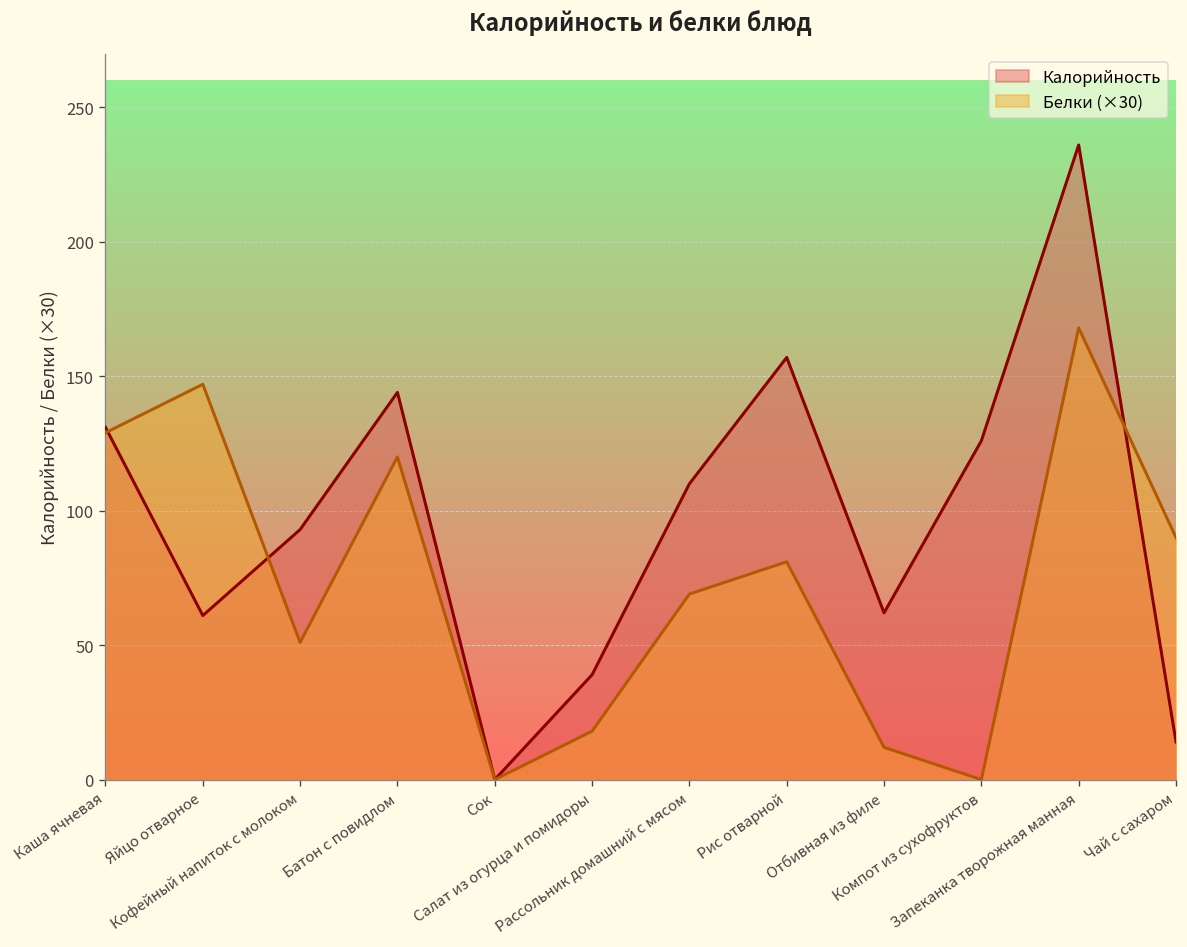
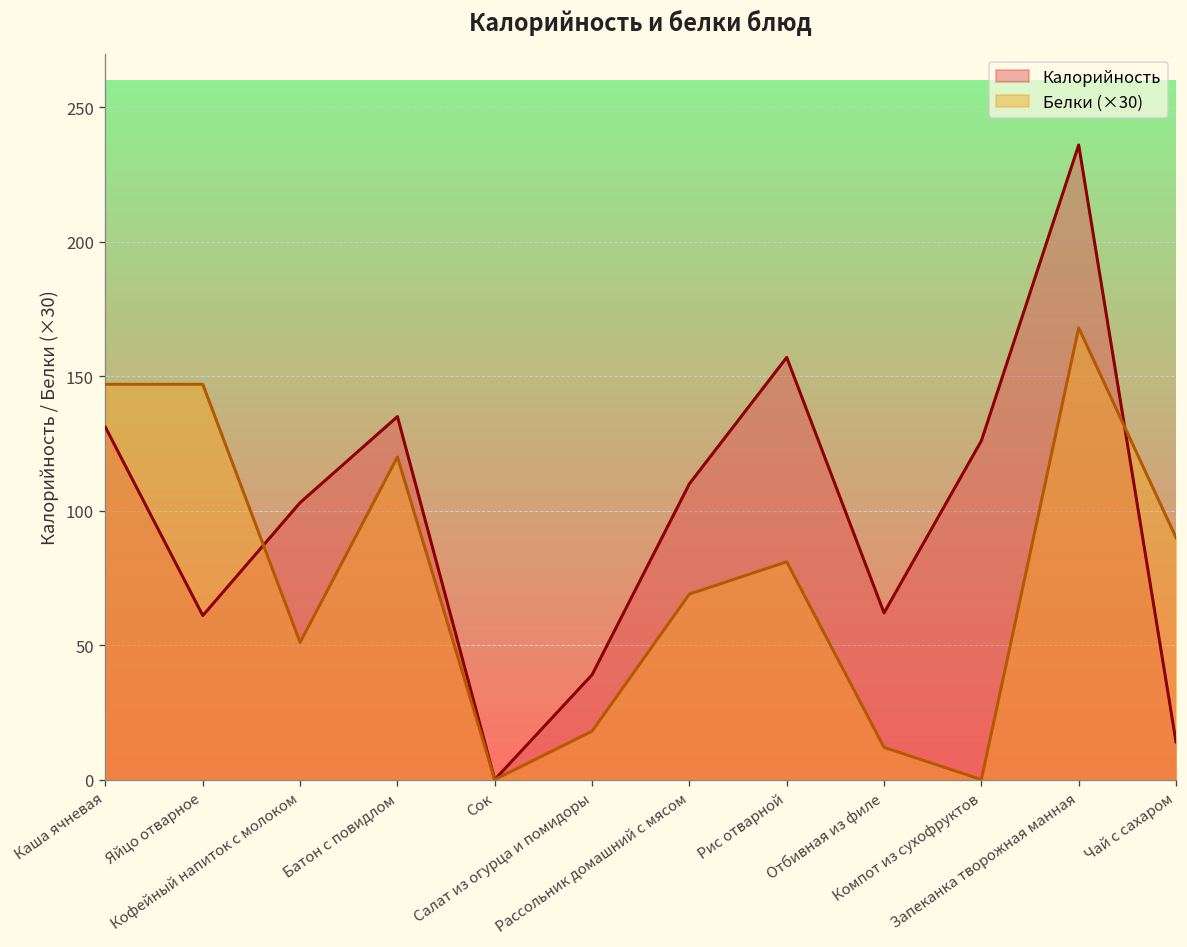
Белки (×30), Каша ячневая: 129 -> 147
Калорийность, Кофейный напиток с молоком: 93 -> 103
Калорийность, Батон с повидлом: 144 -> 135
